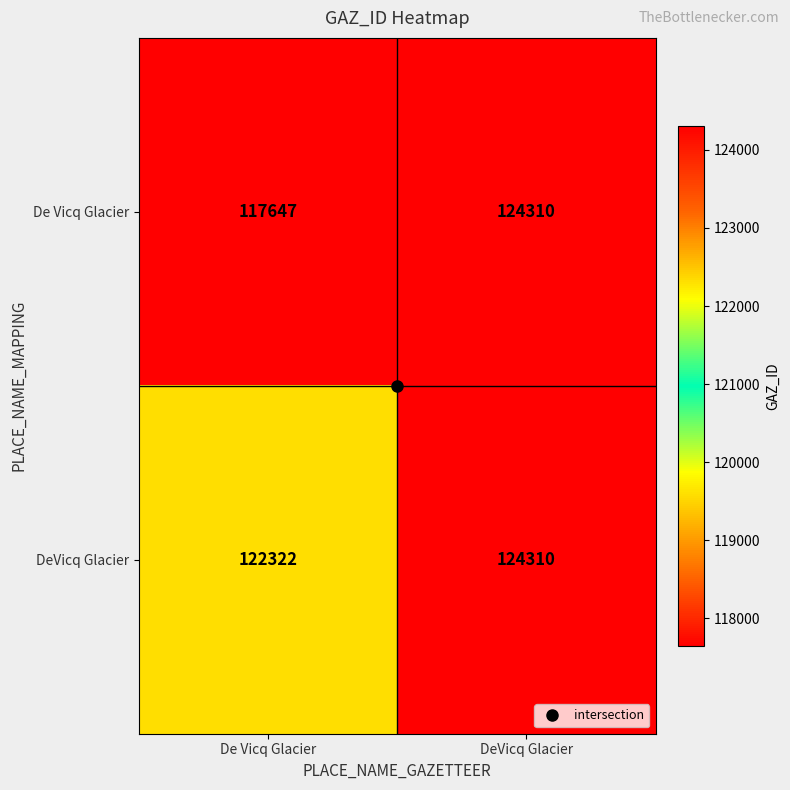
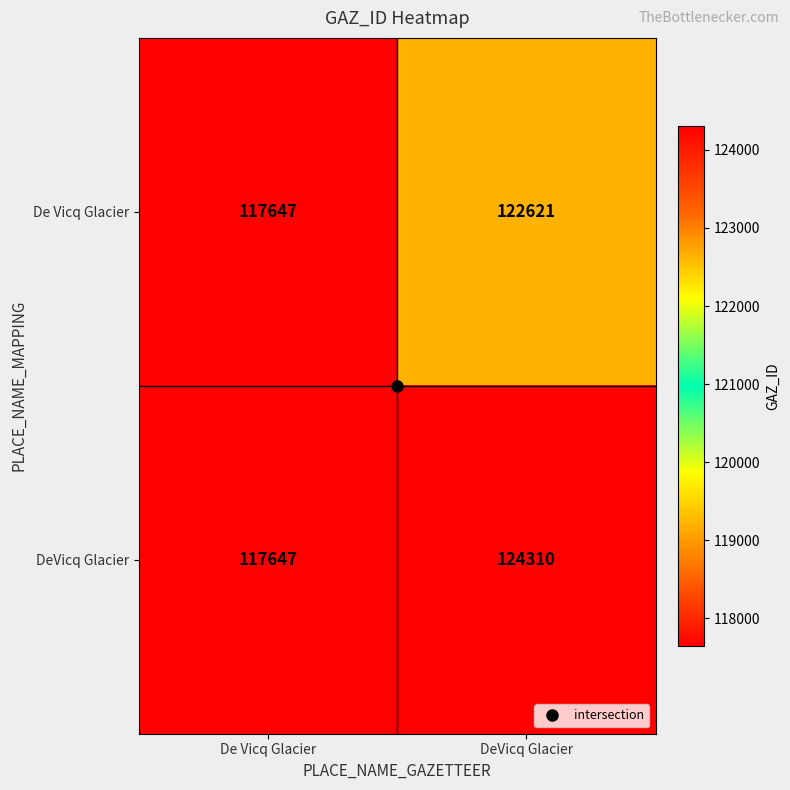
De Vicq Glacier, DeVicq Glacier: 124310 -> 122621
DeVicq Glacier, De Vicq Glacier: 122322 -> 117647
